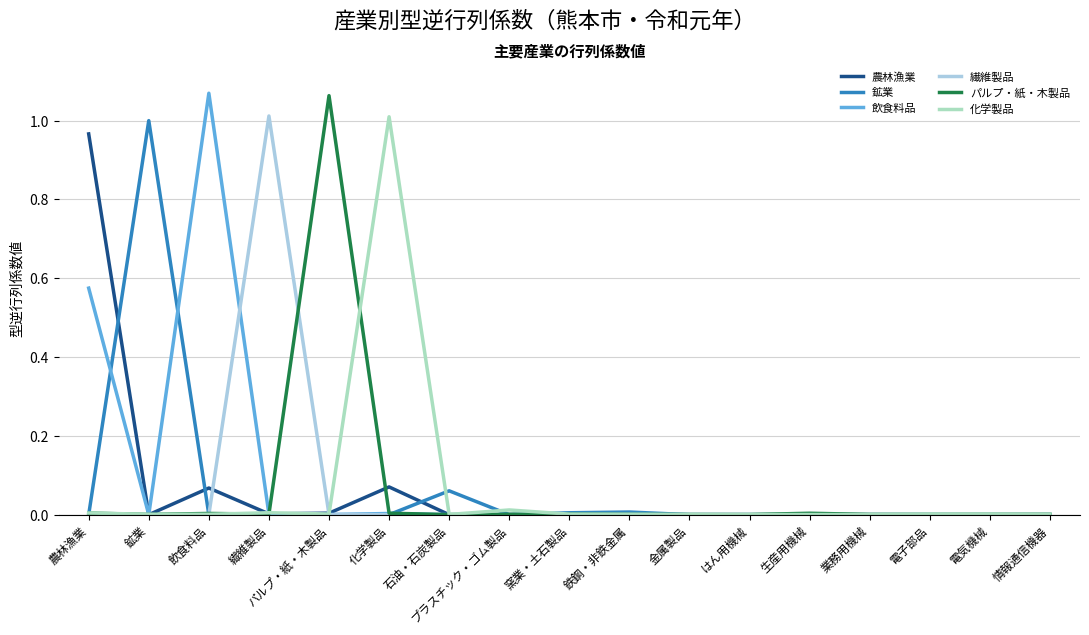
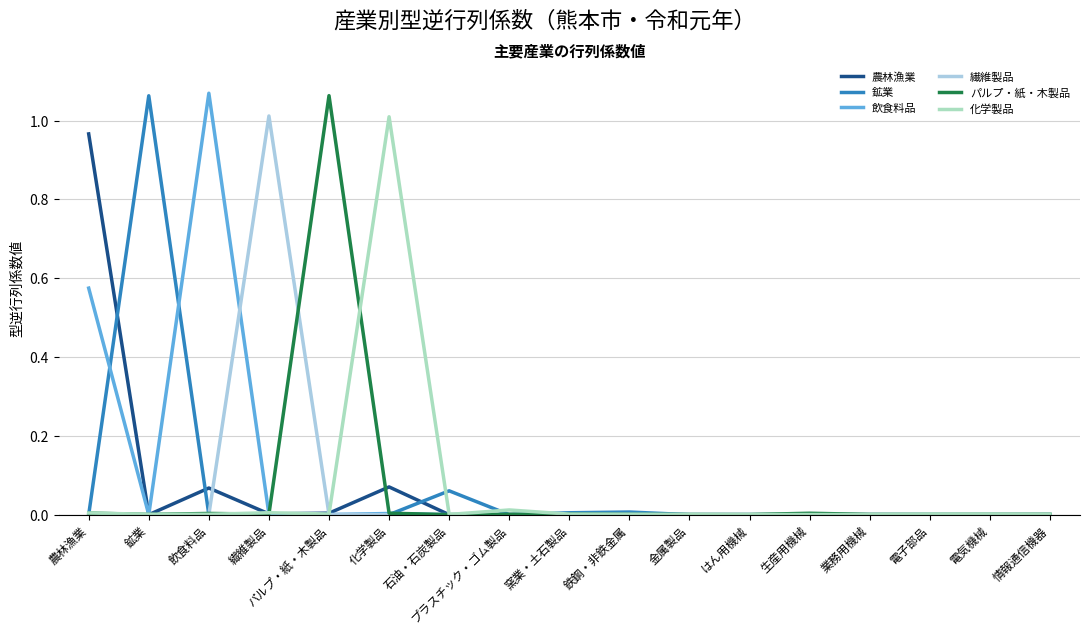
鉱業, 鉱業: 1.00 -> 1.06
